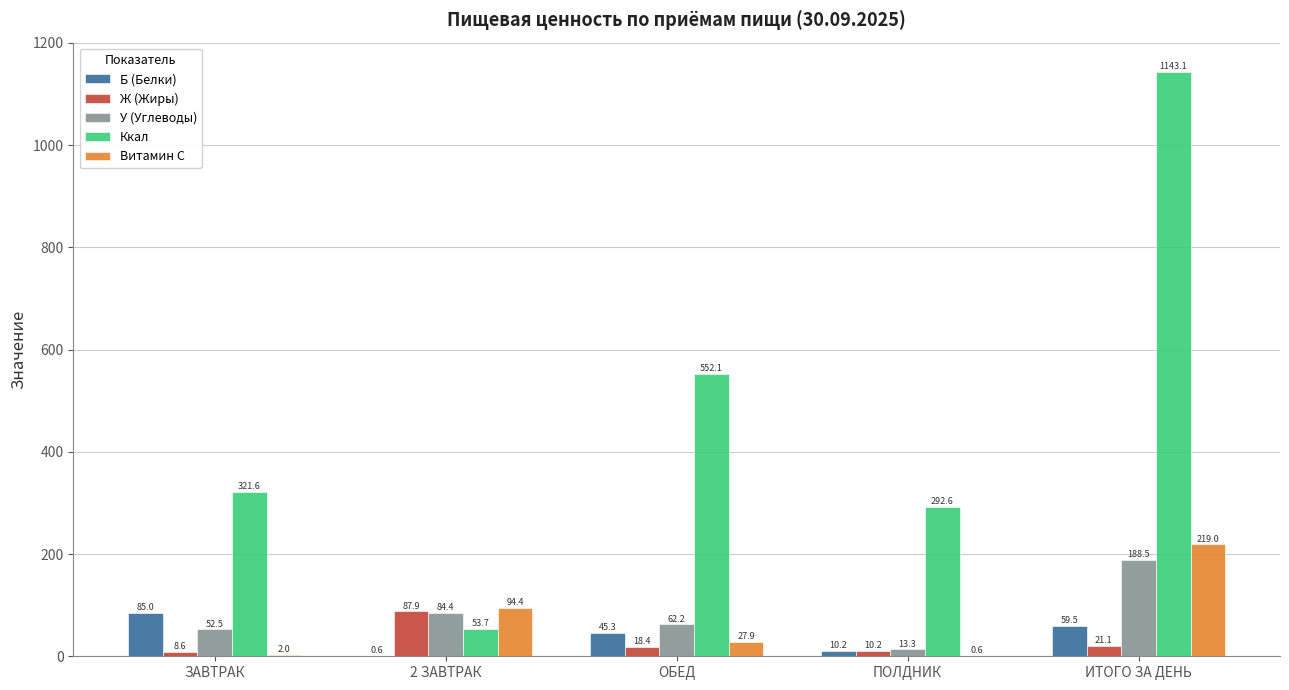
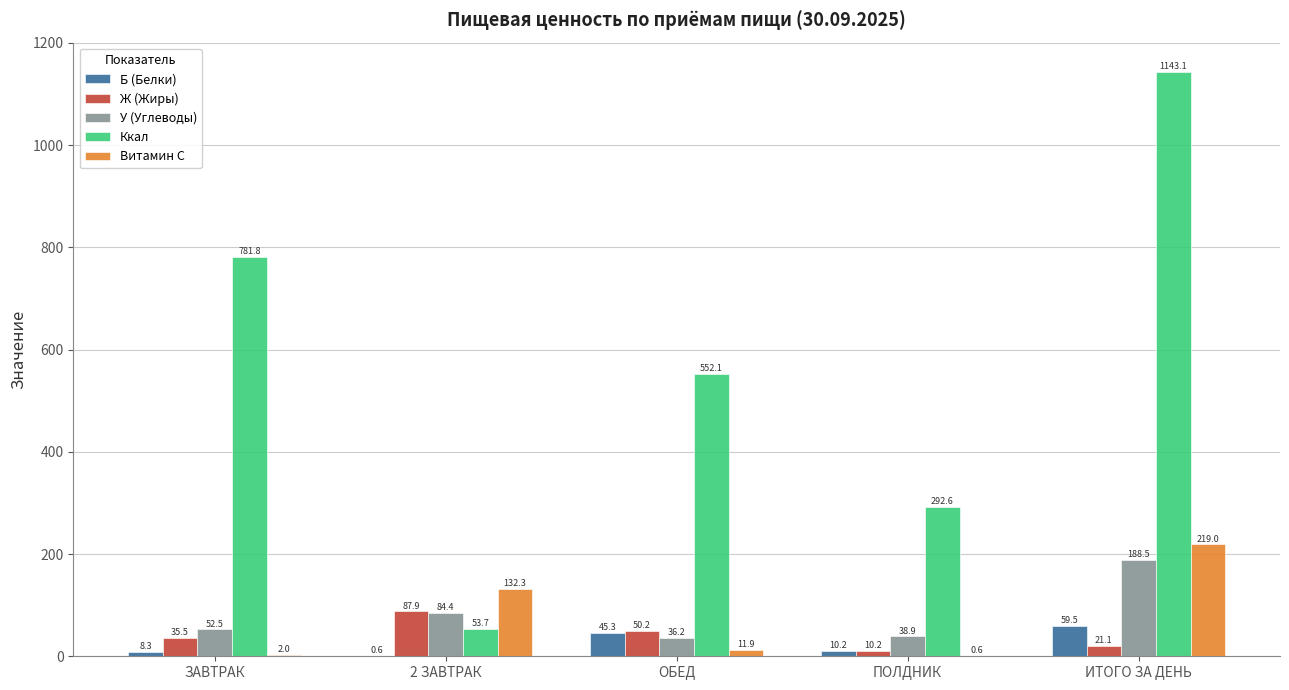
Б (Белки), ЗАВТРАК: 85.0 -> 8.3
Ж (Жиры), ЗАВТРАК: 8.6 -> 35.5
Ккал, ЗАВТРАК: 321.6 -> 781.8
Витамин С, 2 ЗАВТРАК: 94.4 -> 132.3
Ж (Жиры), ОБЕД: 18.4 -> 50.2
У (Углеводы), ОБЕД: 62.2 -> 36.2
Витамин С, ОБЕД: 27.9 -> 11.9
У (Углеводы), ПОЛДНИК: 13.3 -> 38.9
